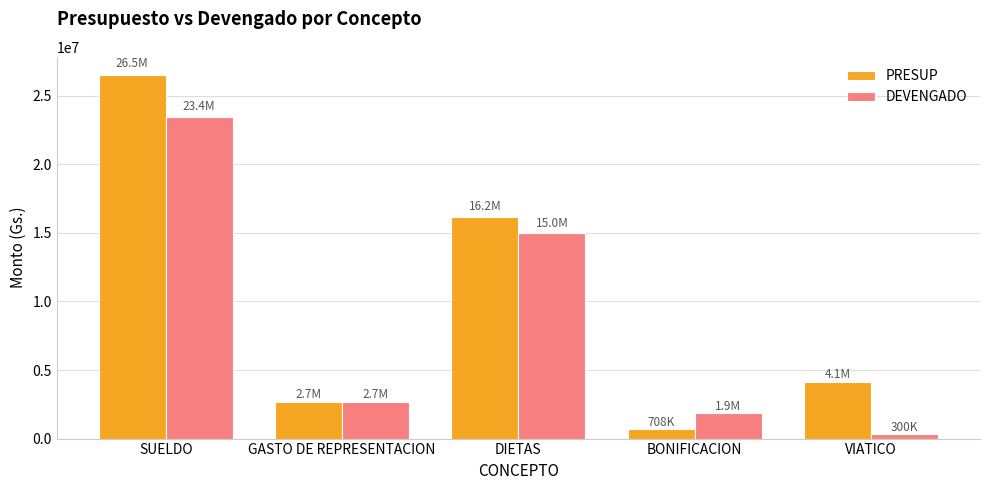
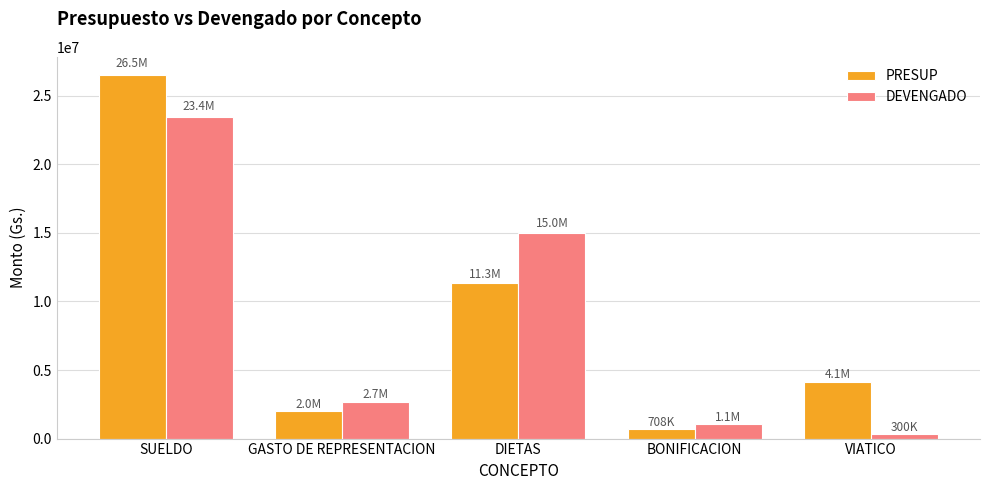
PRESUP, GASTO DE REPRESENTACION: 2.7M -> 2.0M
PRESUP, DIETAS: 16.2M -> 11.3M
DEVENGADO, BONIFICACION: 1.9M -> 1.1M
